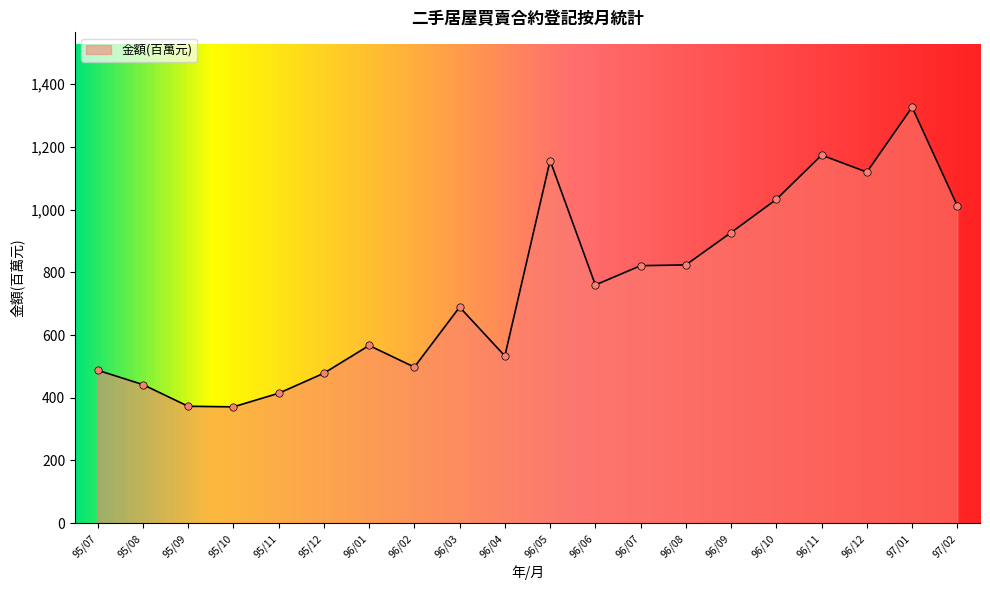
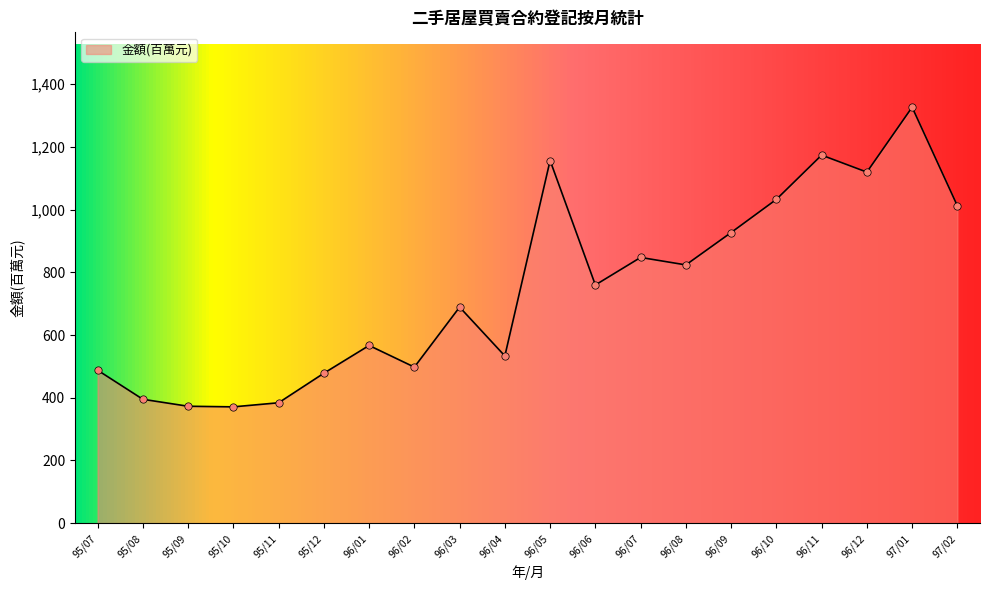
95/08: 440 -> 400
95/11: 410 -> 380
96/07: 820 -> 850
